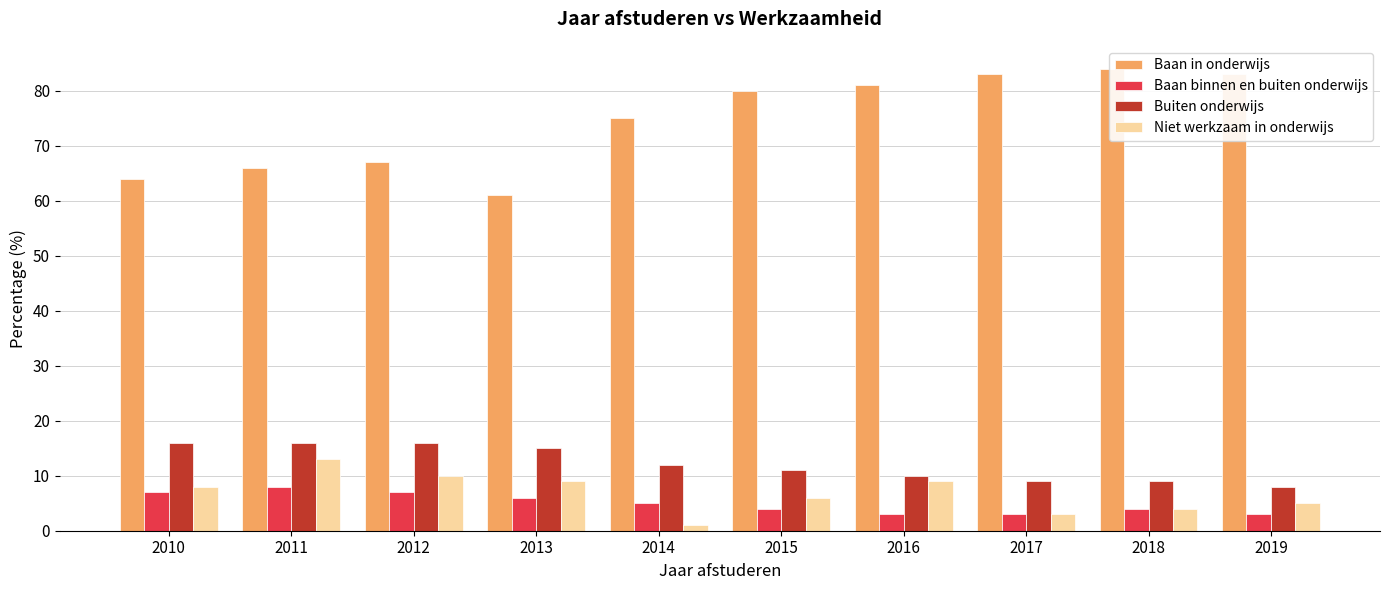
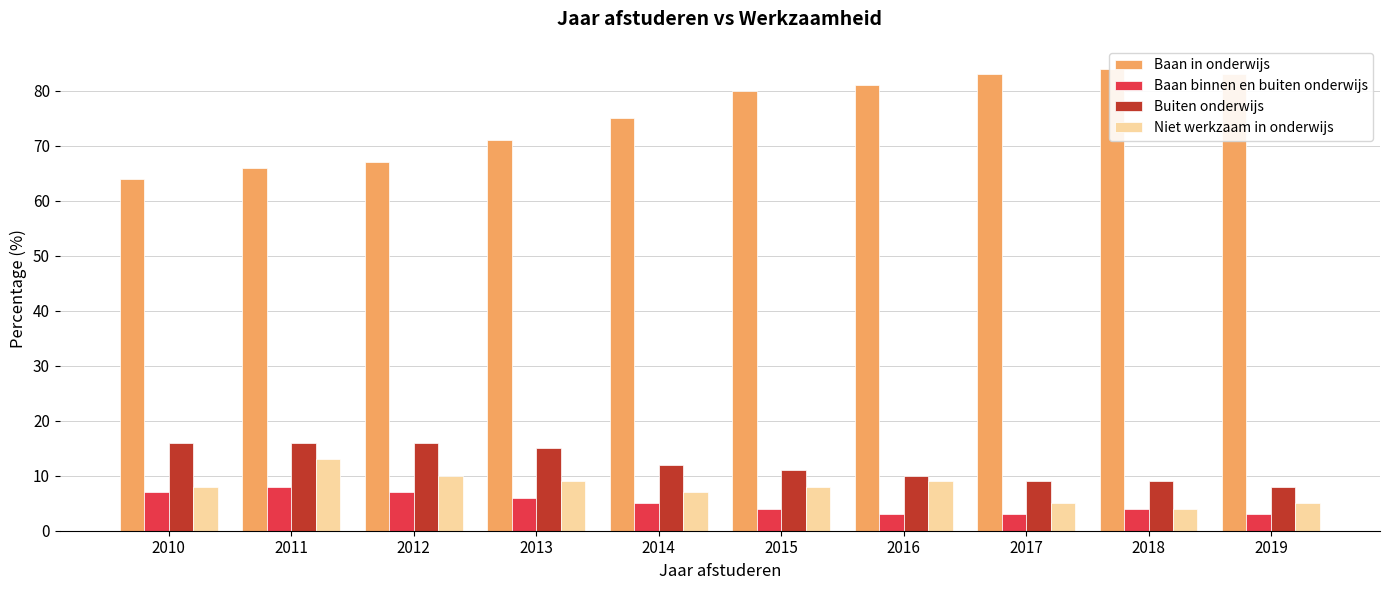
Baan in onderwijs, 2013: 61 -> 71
Niet werkzaam in onderwijs, 2014: 1 -> 7
Niet werkzaam in onderwijs, 2015: 6 -> 8
Niet werkzaam in onderwijs, 2017: 3 -> 5
